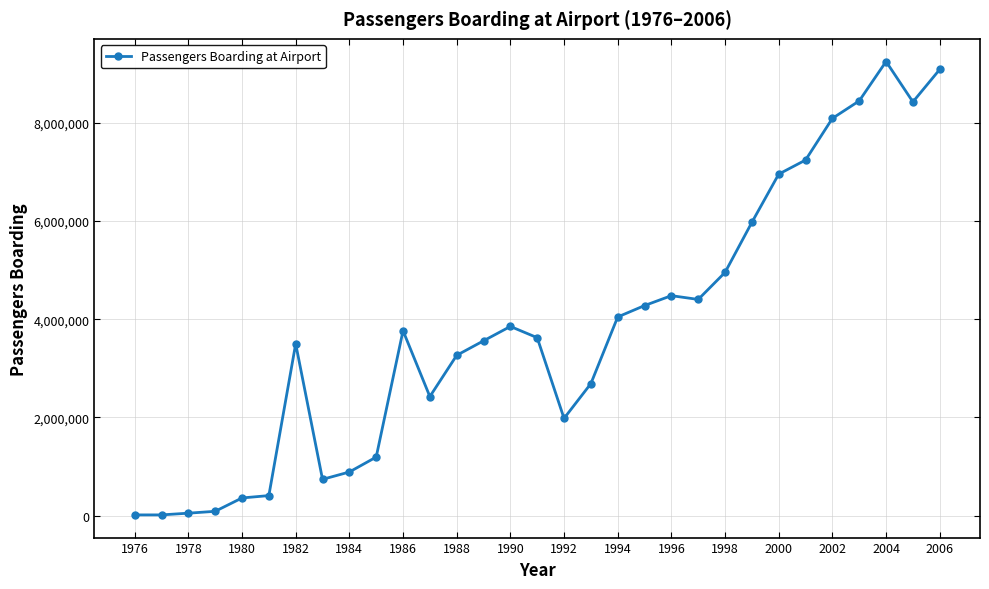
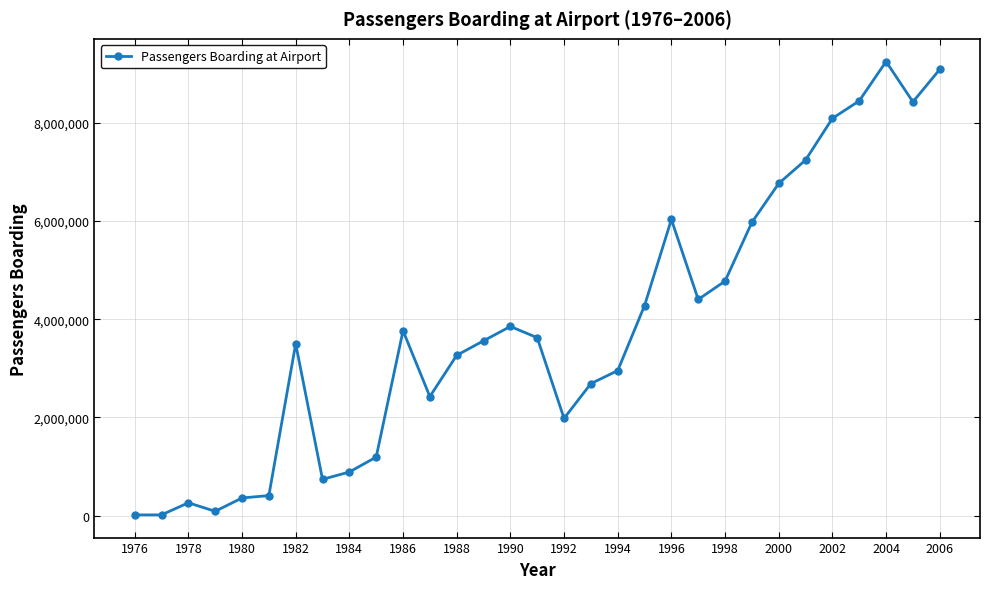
1978: 0 -> 300,000
1994: 4,000,000 -> 3,000,000
1996: 4,500,000 -> 6,000,000
1998: 5,000,000 -> 4,800,000
2000: 7,000,000 -> 6,800,000
